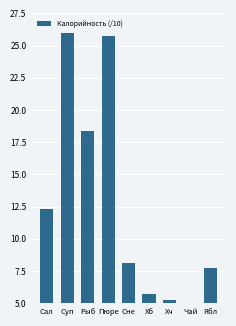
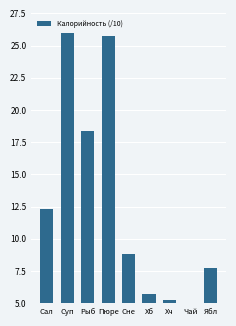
Сне: 8.1 -> 8.8
